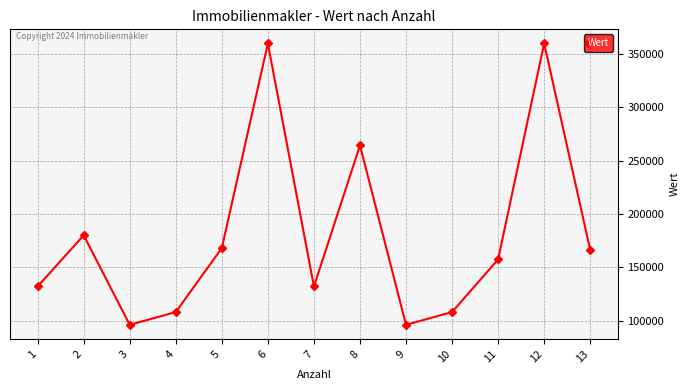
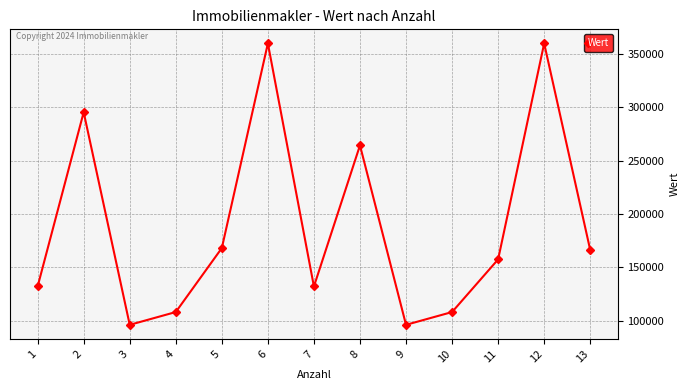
2: 180000 -> 295000
